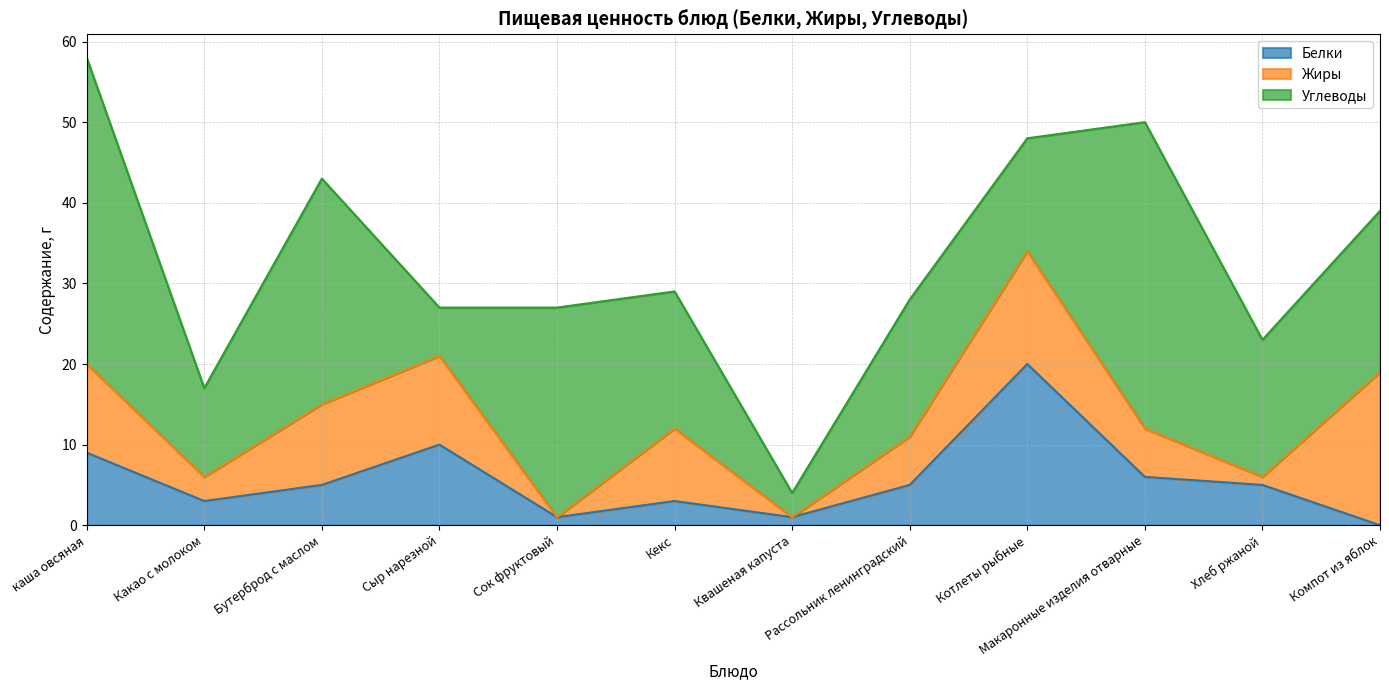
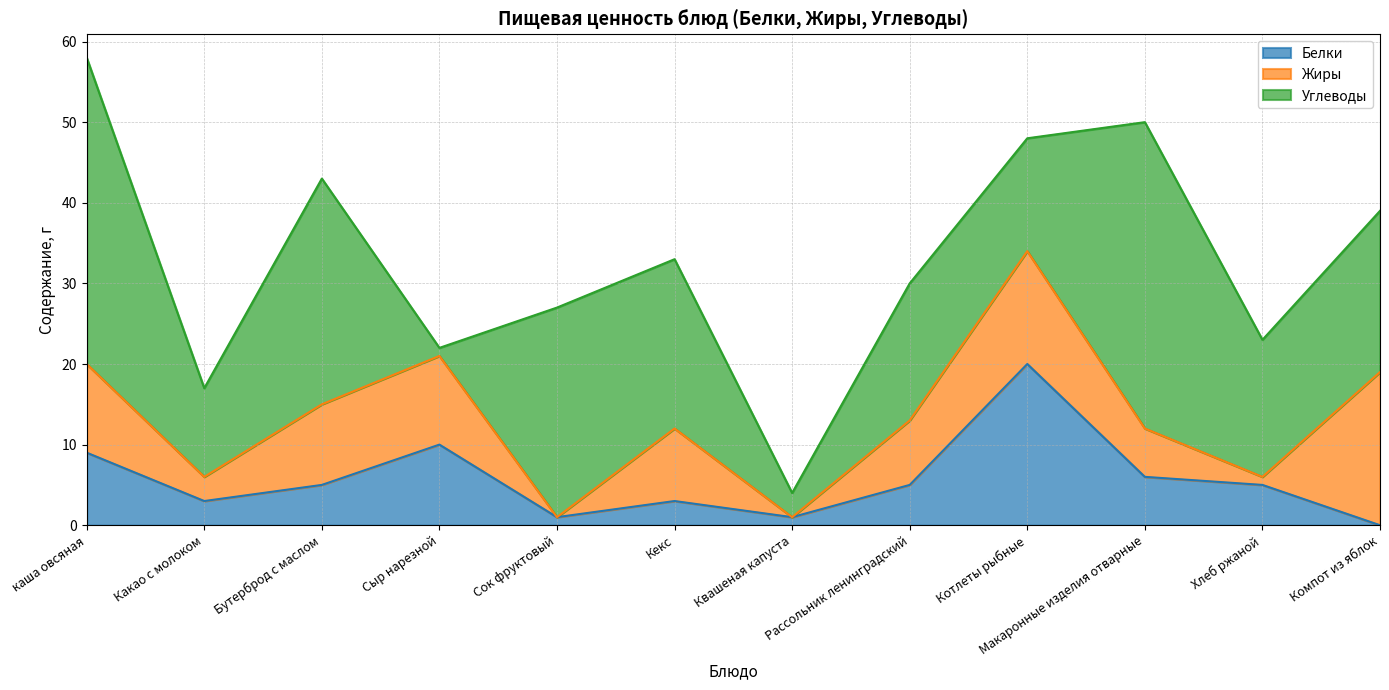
Углеводы, Сыр нарезной: 6 -> 1
Углеводы, Кекс: 17 -> 21
Жиры, Рассольник ленинградский: 6 -> 8
